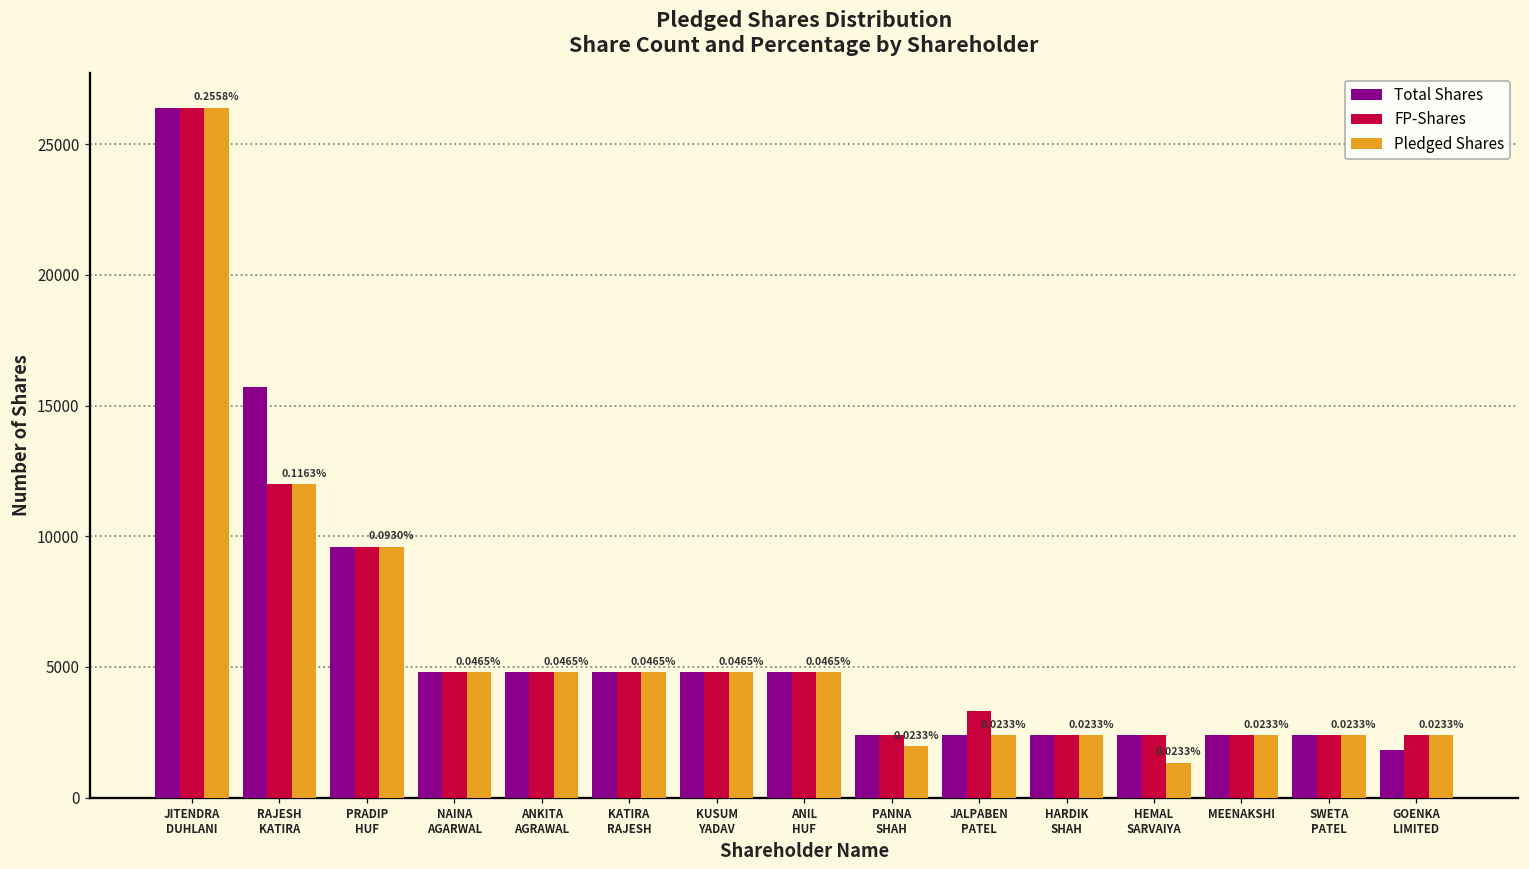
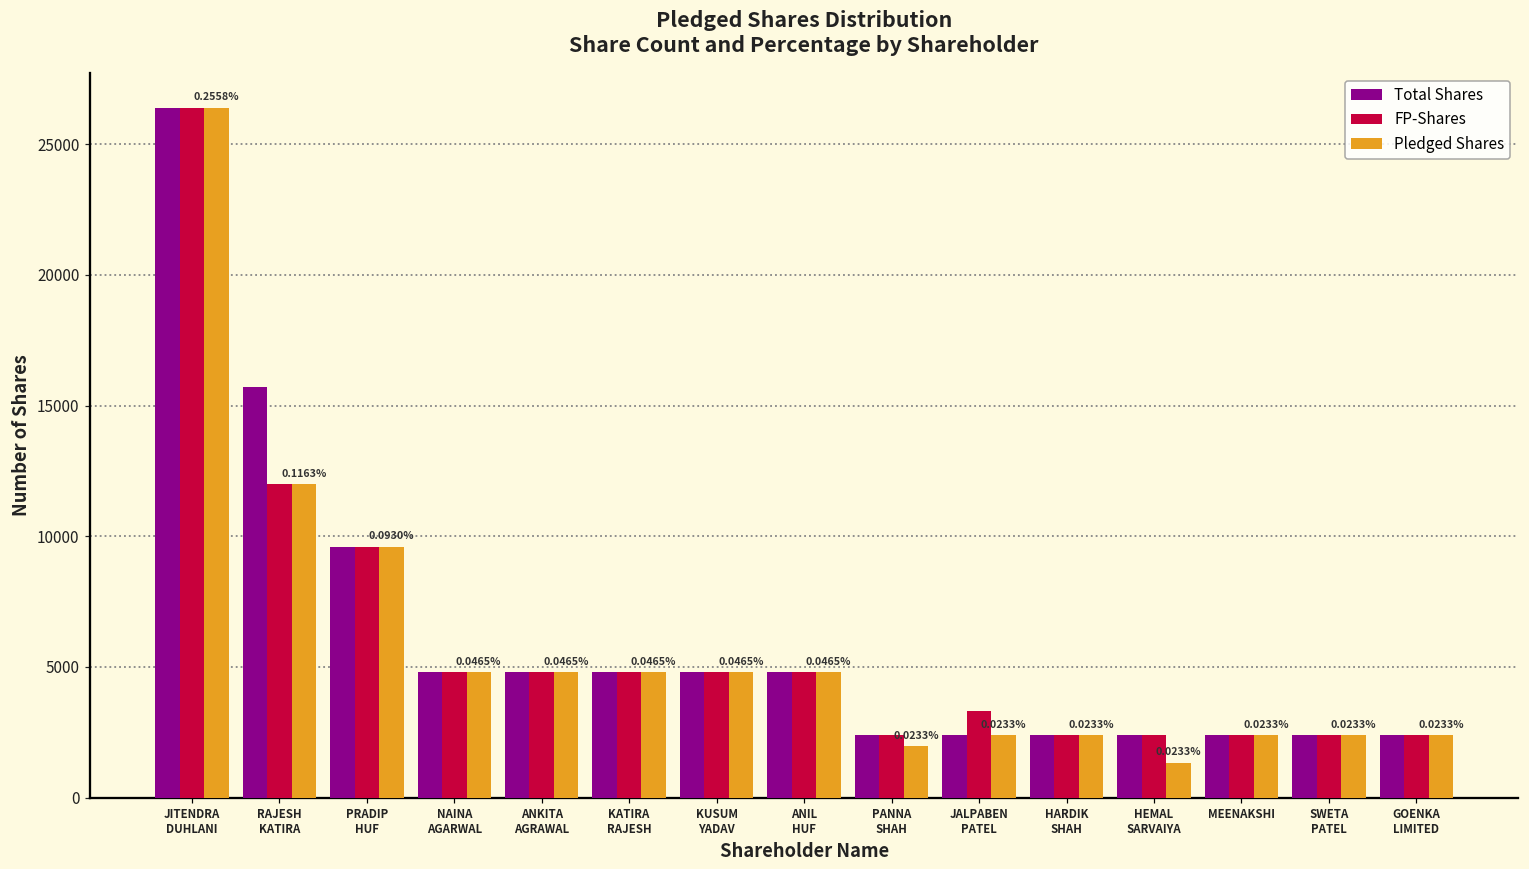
Total Shares, GOENKA LIMITED: 1800 -> 2400
